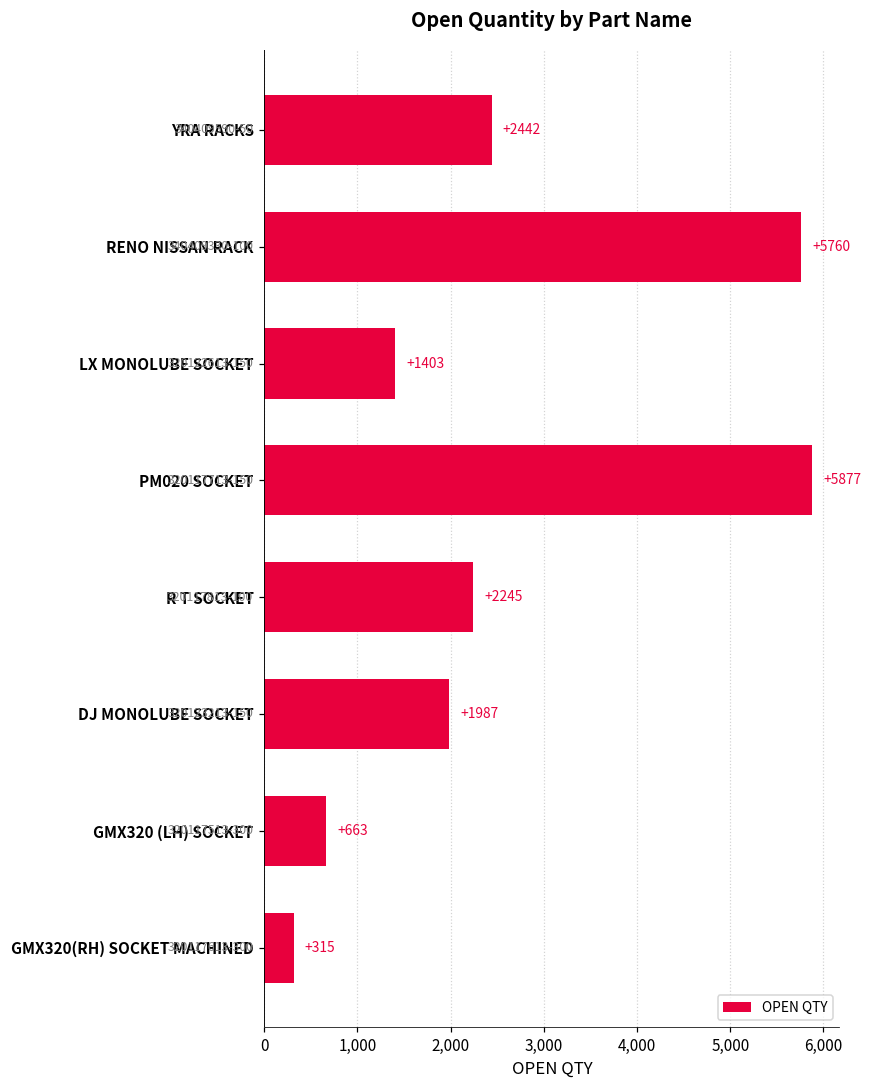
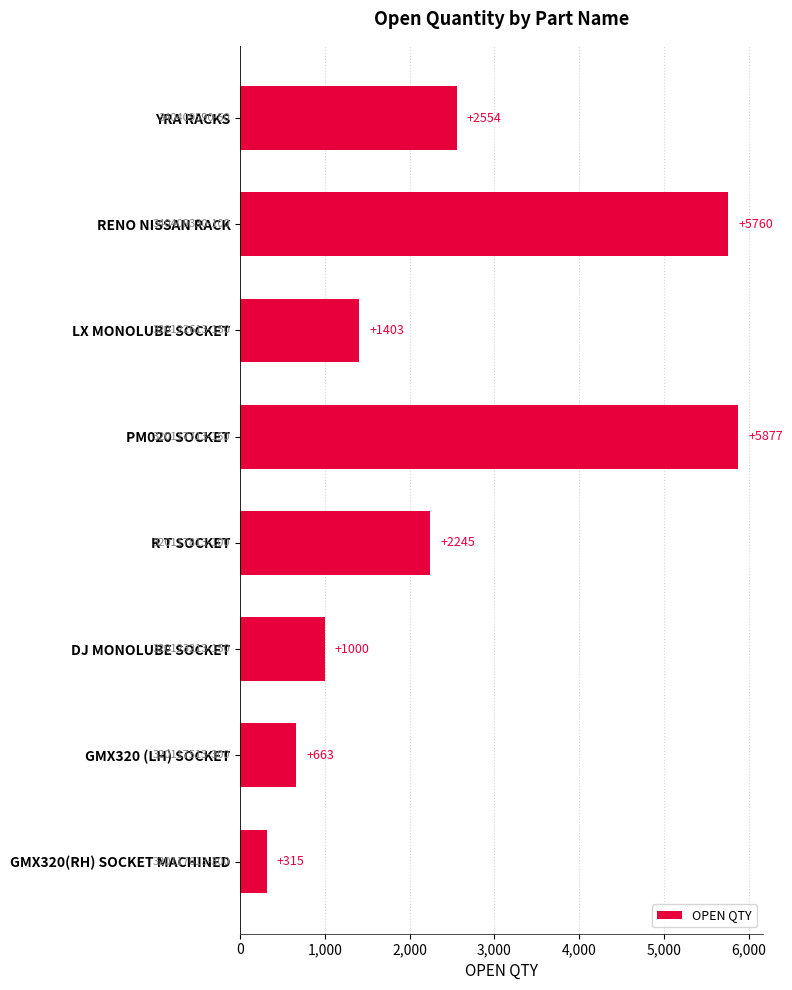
YRA RACKS: +2442 -> +2554
DJ MONOLUBE SOCKET: +1987 -> +1000
